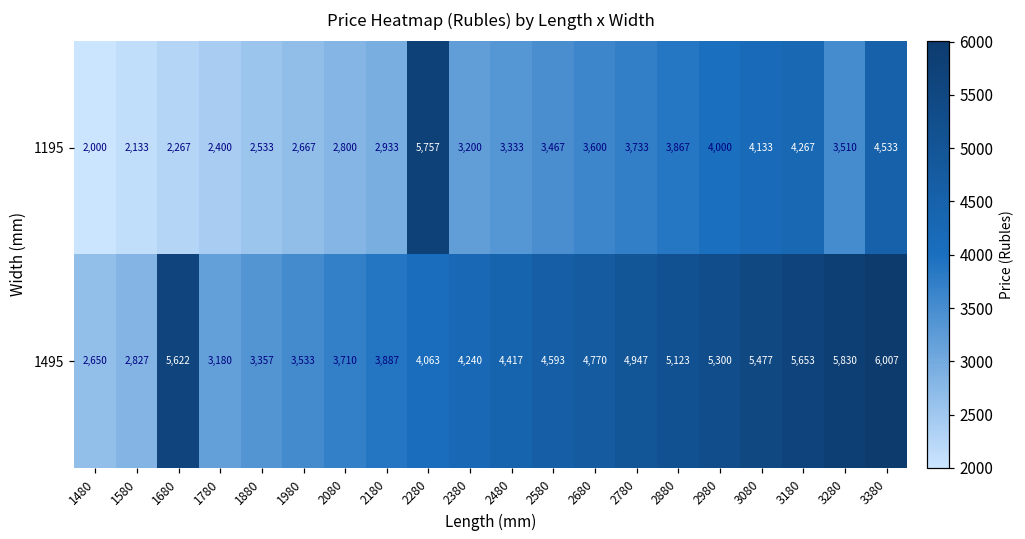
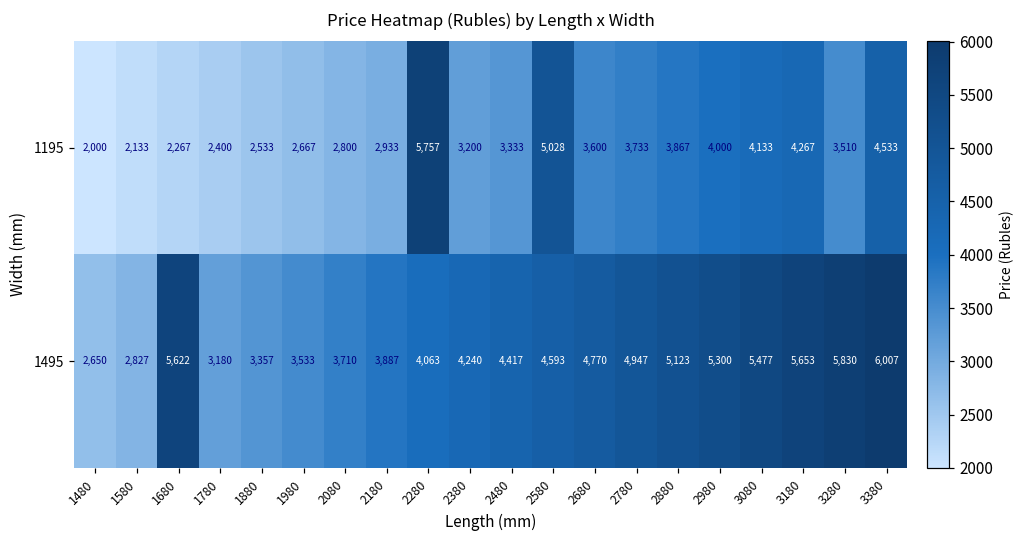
1195, 2580: 3,467 -> 5,028
